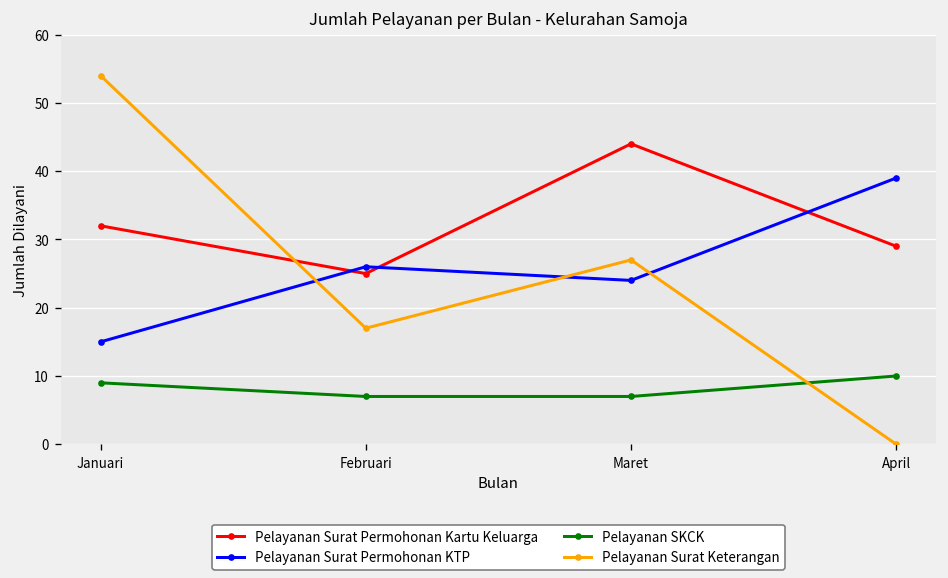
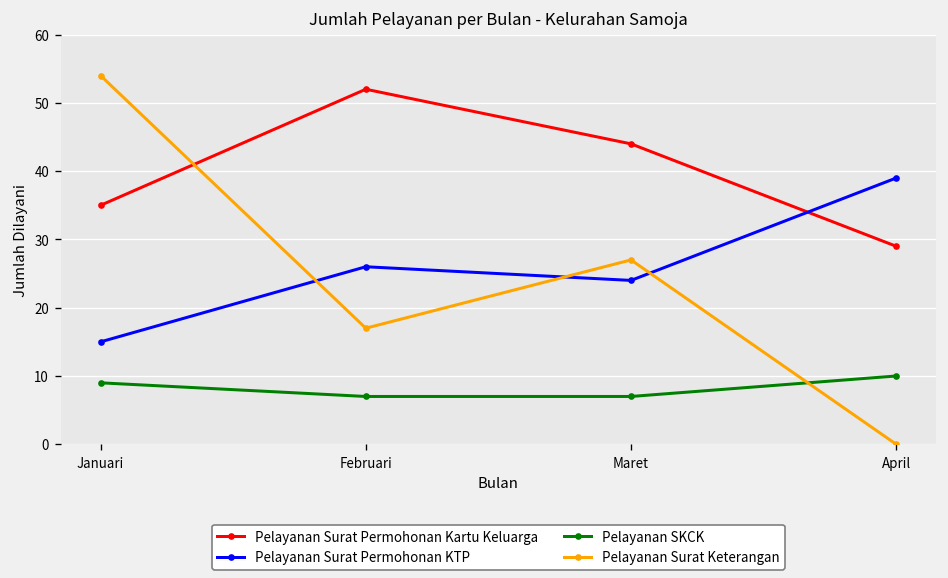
Pelayanan Surat Permohonan Kartu Keluarga, Januari: 32 -> 35
Pelayanan Surat Permohonan Kartu Keluarga, Februari: 25 -> 52
